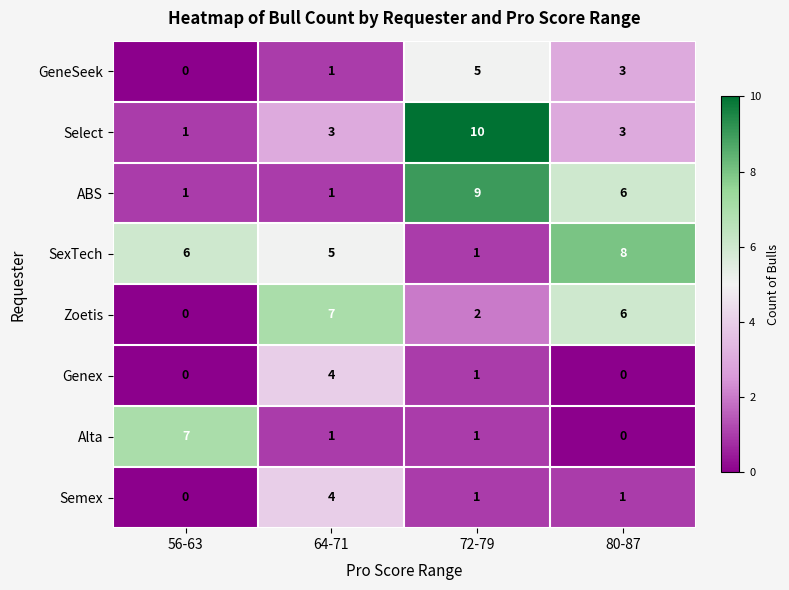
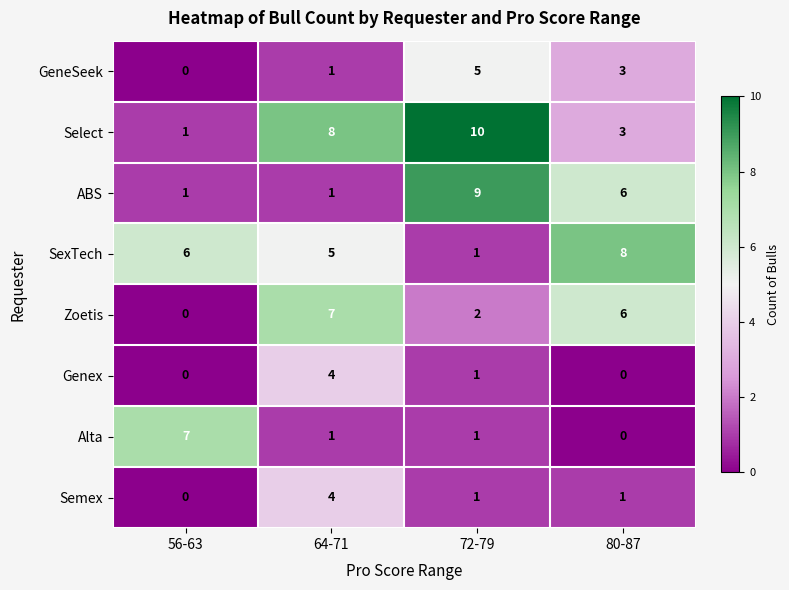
Select, 64-71: 3 -> 8
